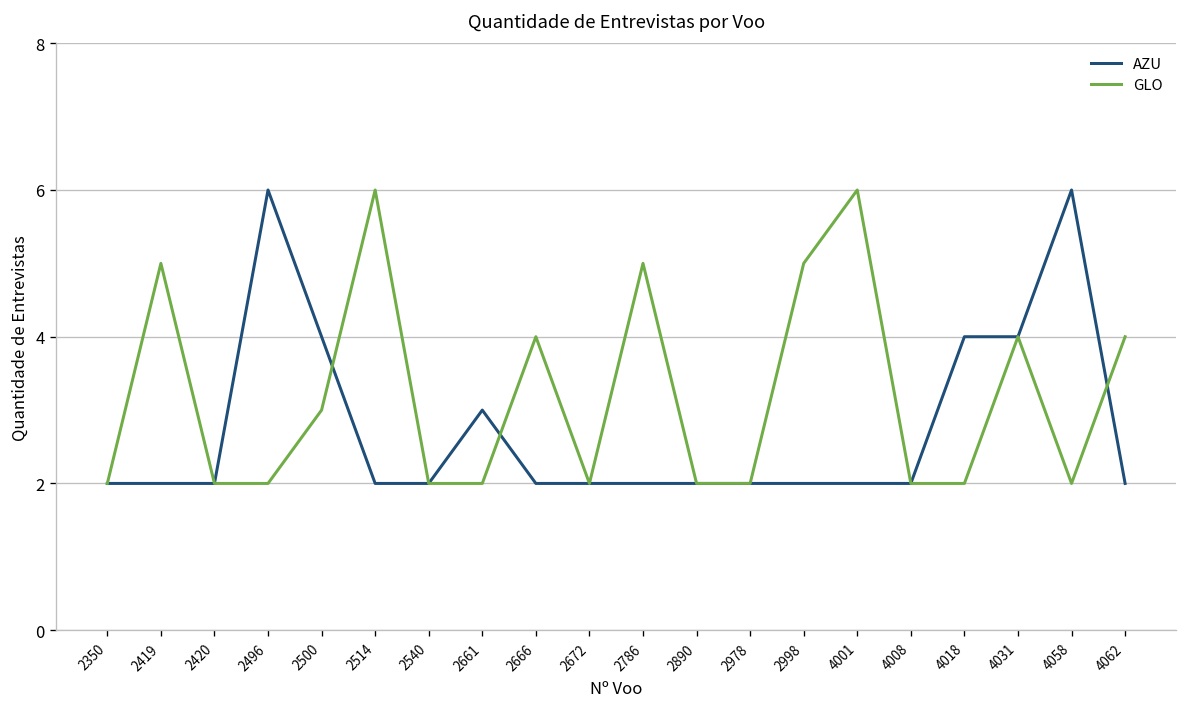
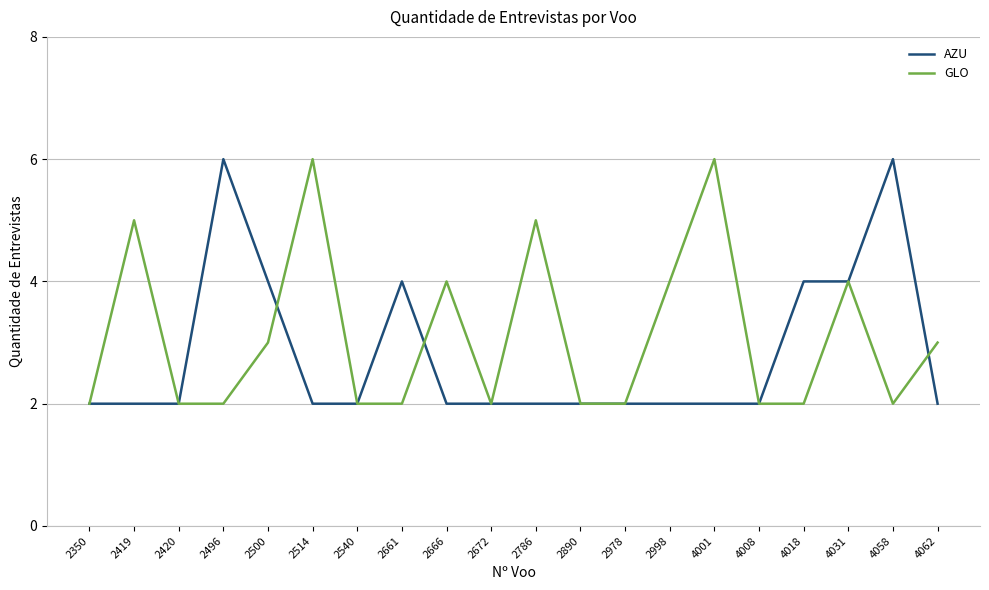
AZU, 2661: 3 -> 4
GLO, 2998: 5 -> 4
GLO, 4062: 4 -> 3
